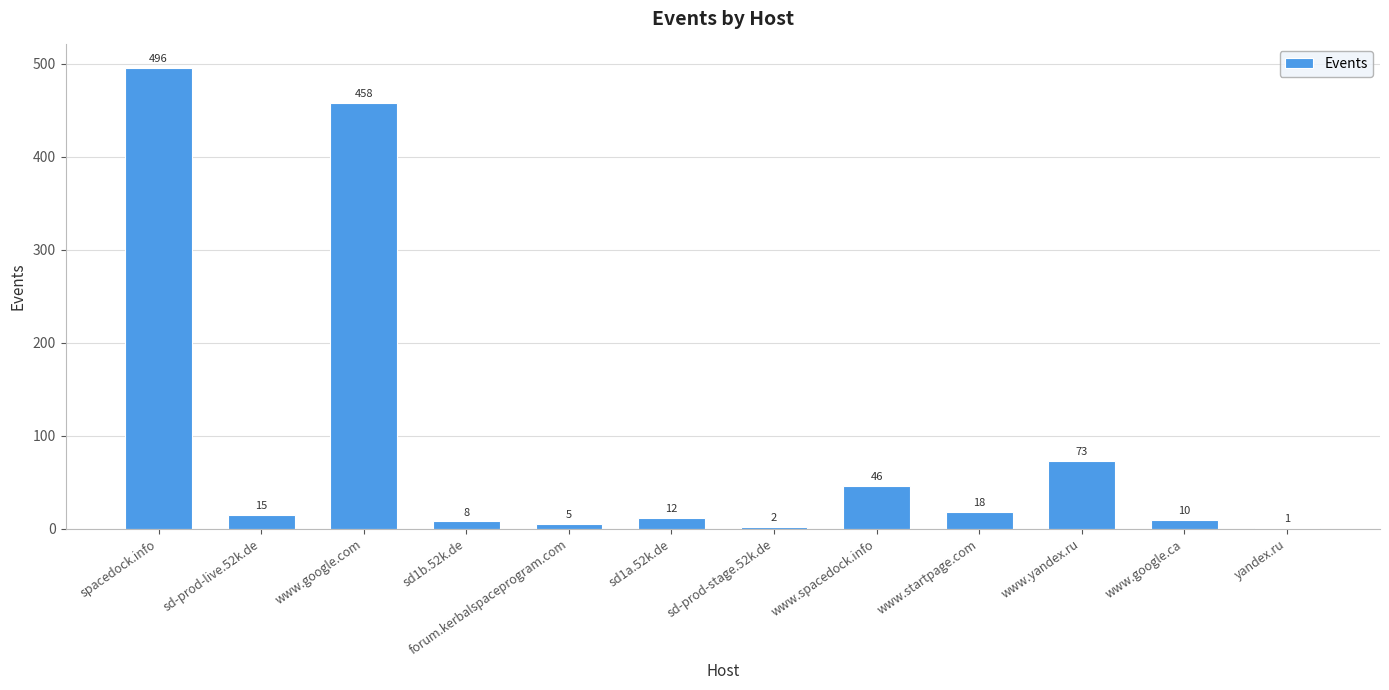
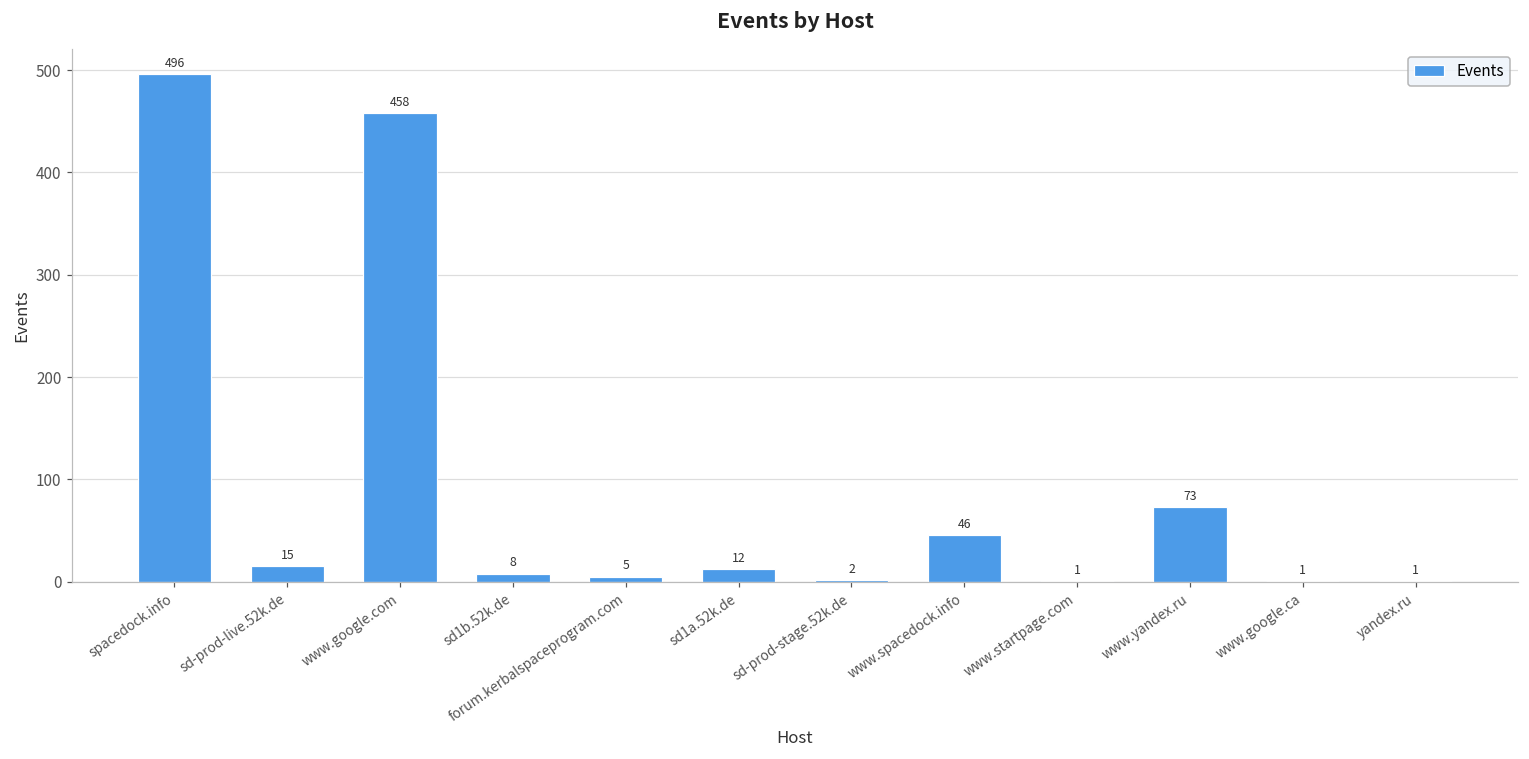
www.startpage.com: 18 -> 1
www.google.ca: 10 -> 1
